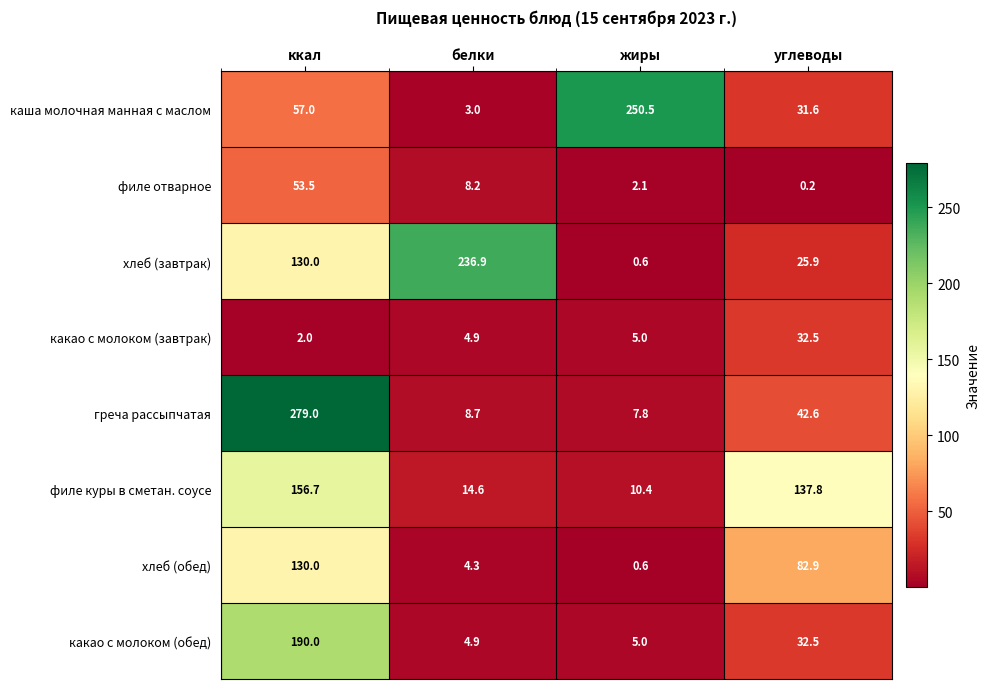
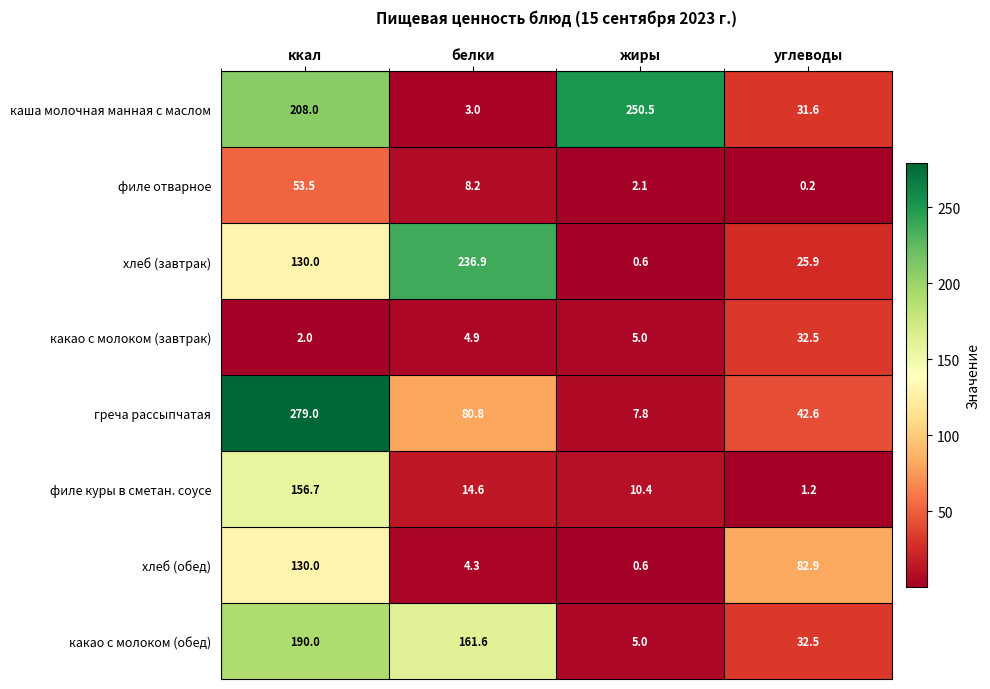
каша молочная манная с маслом, ккал: 57.0 -> 208.0
греча рассыпчатая, белки: 8.7 -> 80.8
филе куры в сметан. соусе, углеводы: 137.8 -> 1.2
какао с молоком (обед), белки: 4.9 -> 161.6
